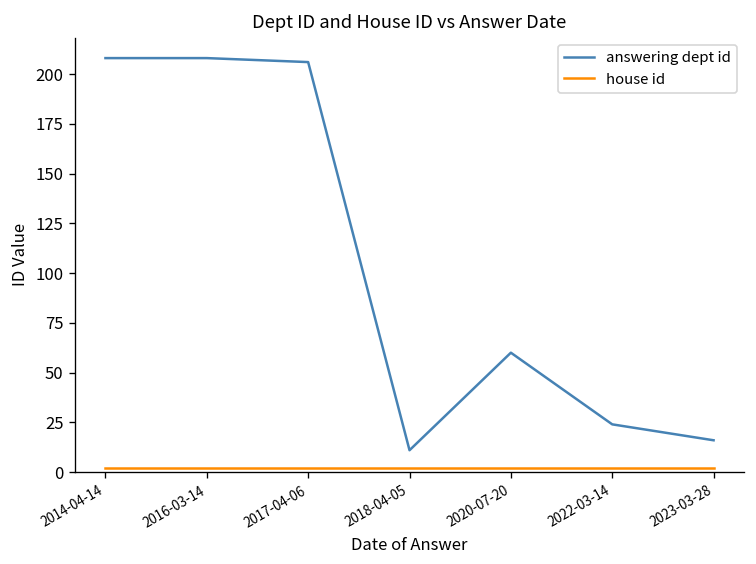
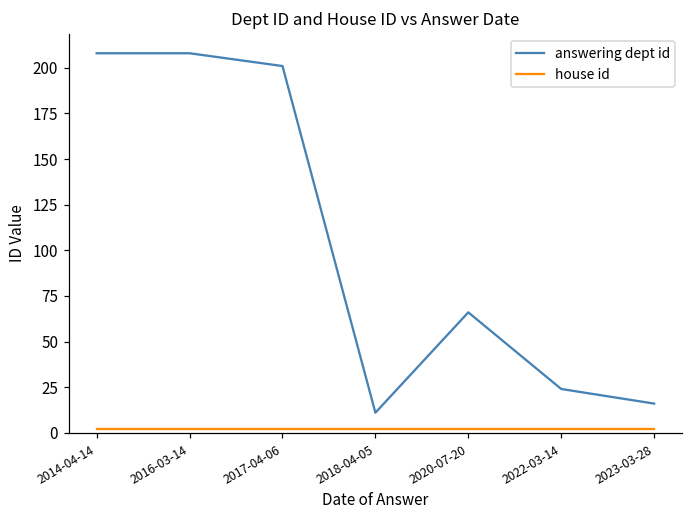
answering dept id, 2017-04-06: 206 -> 201
answering dept id, 2020-07-20: 60 -> 66
